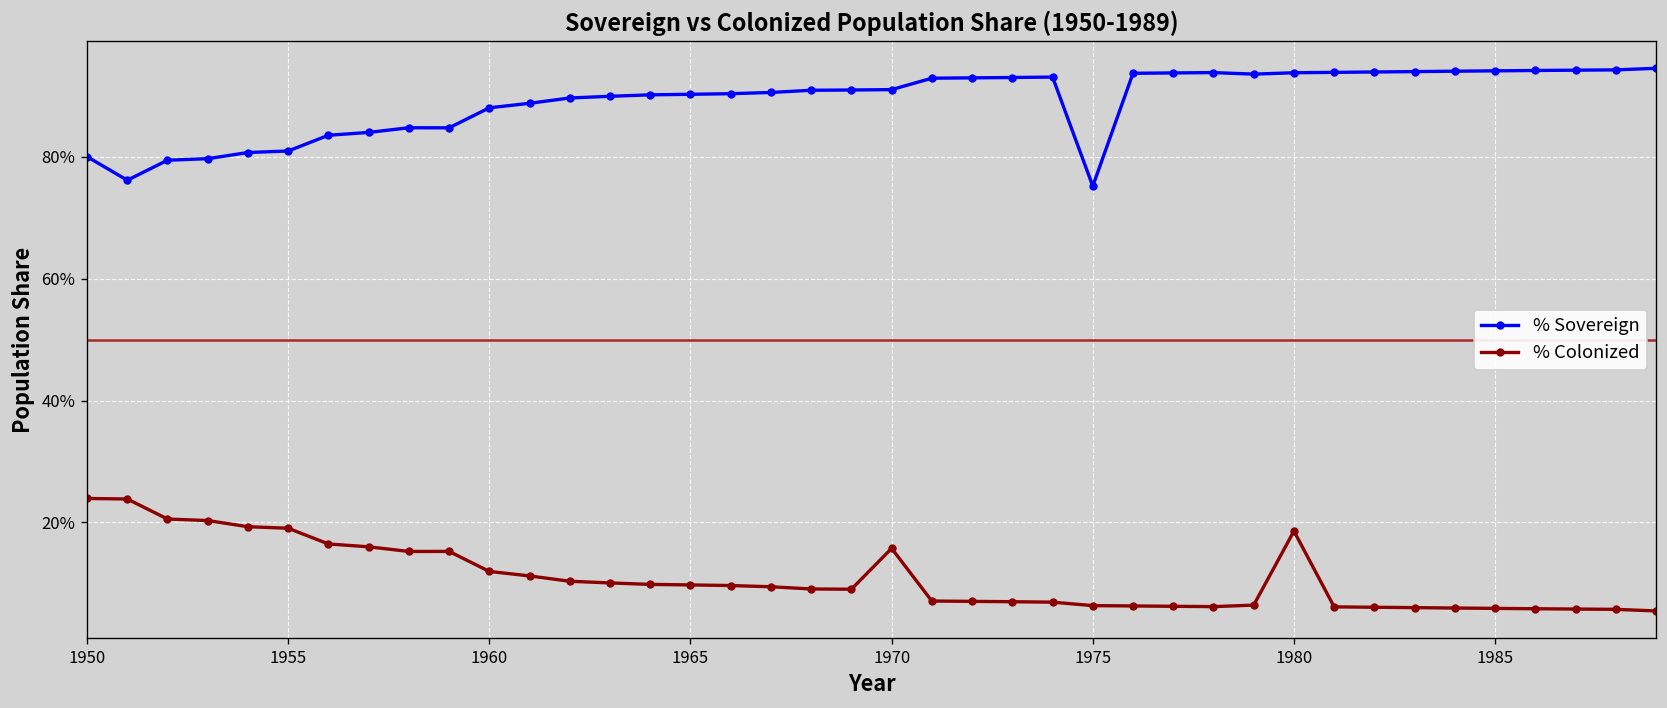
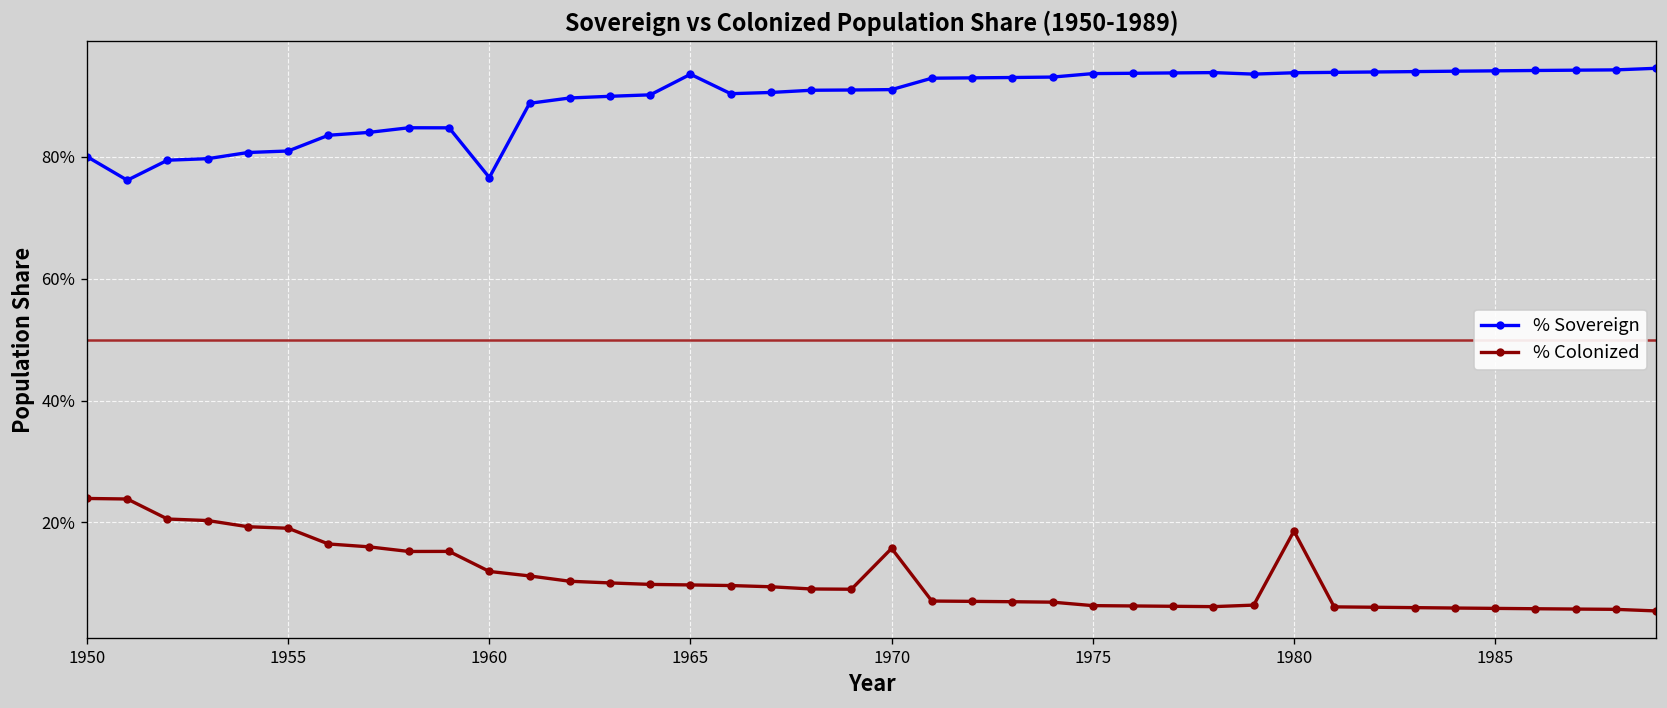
% Sovereign, 1960: 88% -> 77%
% Sovereign, 1965: 90% -> 94%
% Sovereign, 1975: 75% -> 94%
